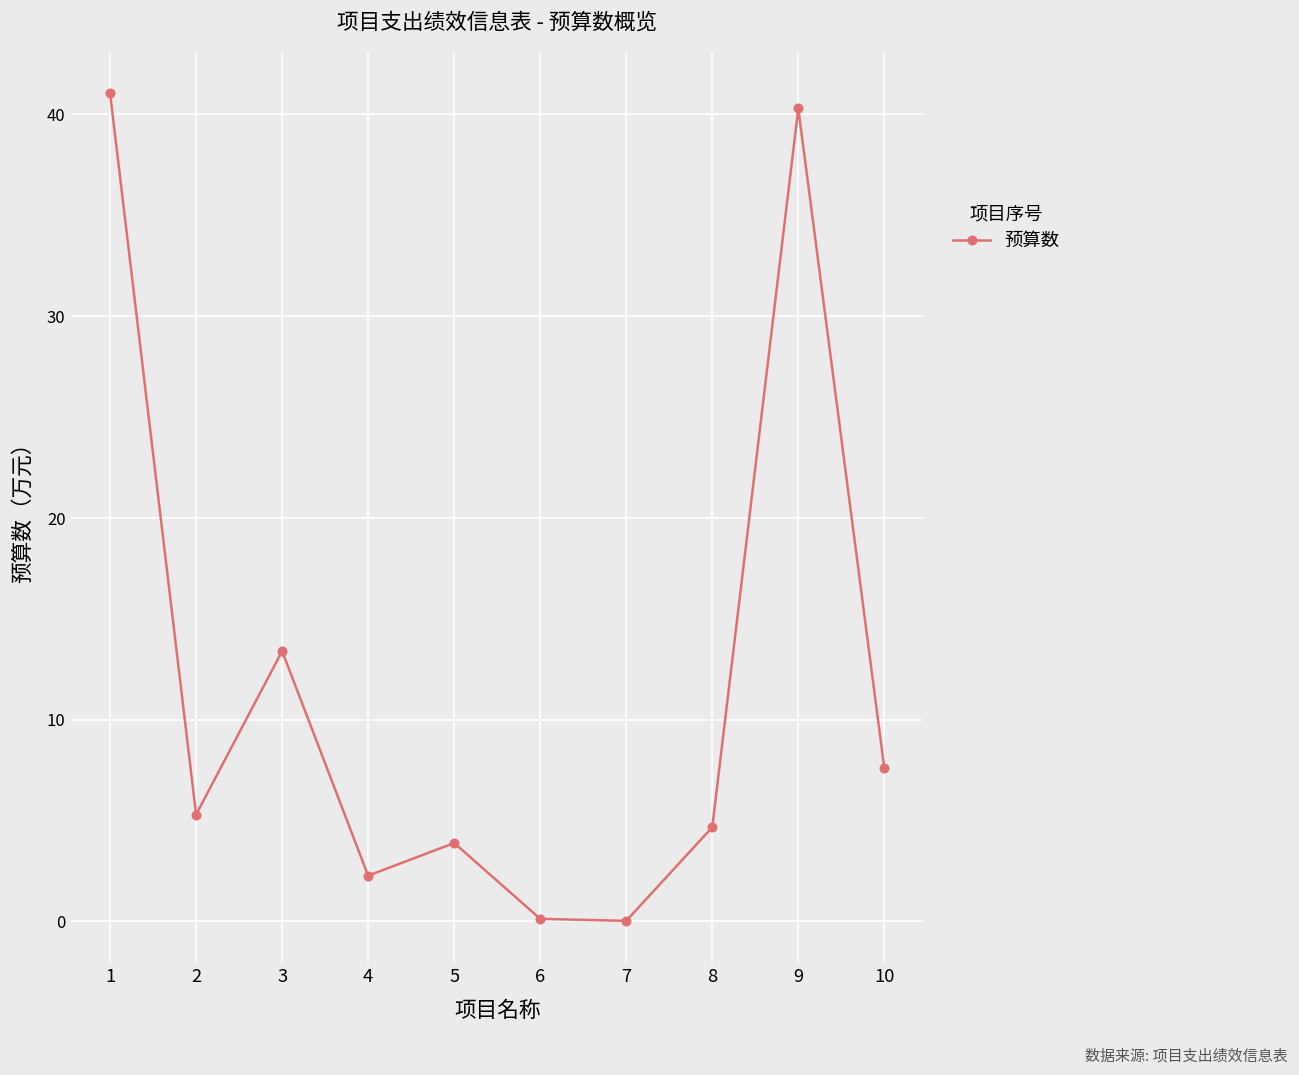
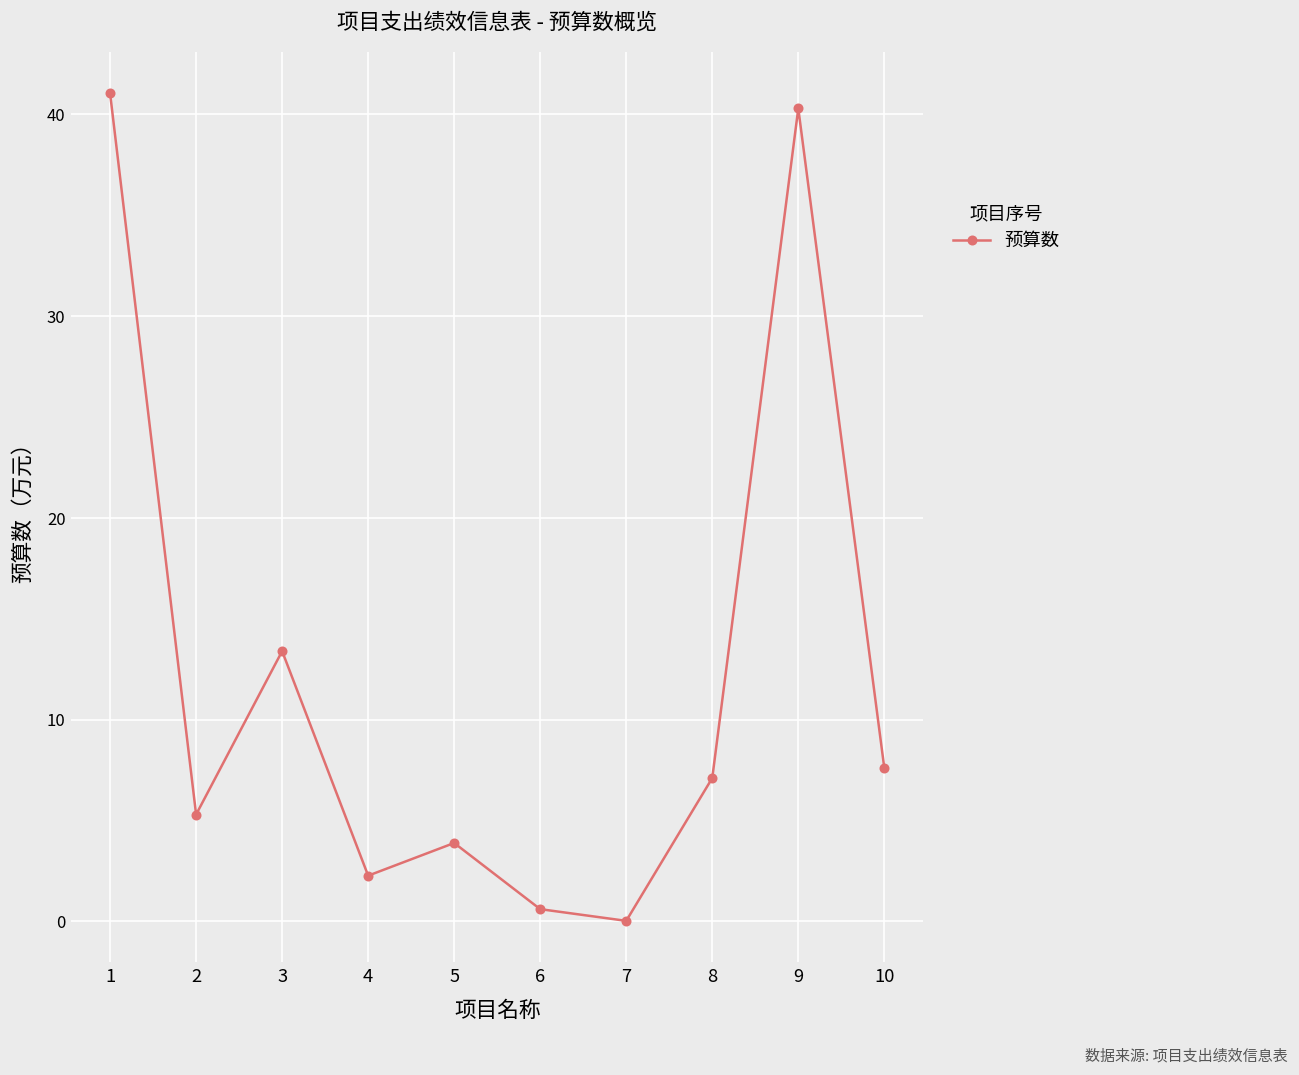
6: 0.1 -> 0.6
8: 4.7 -> 7.1
